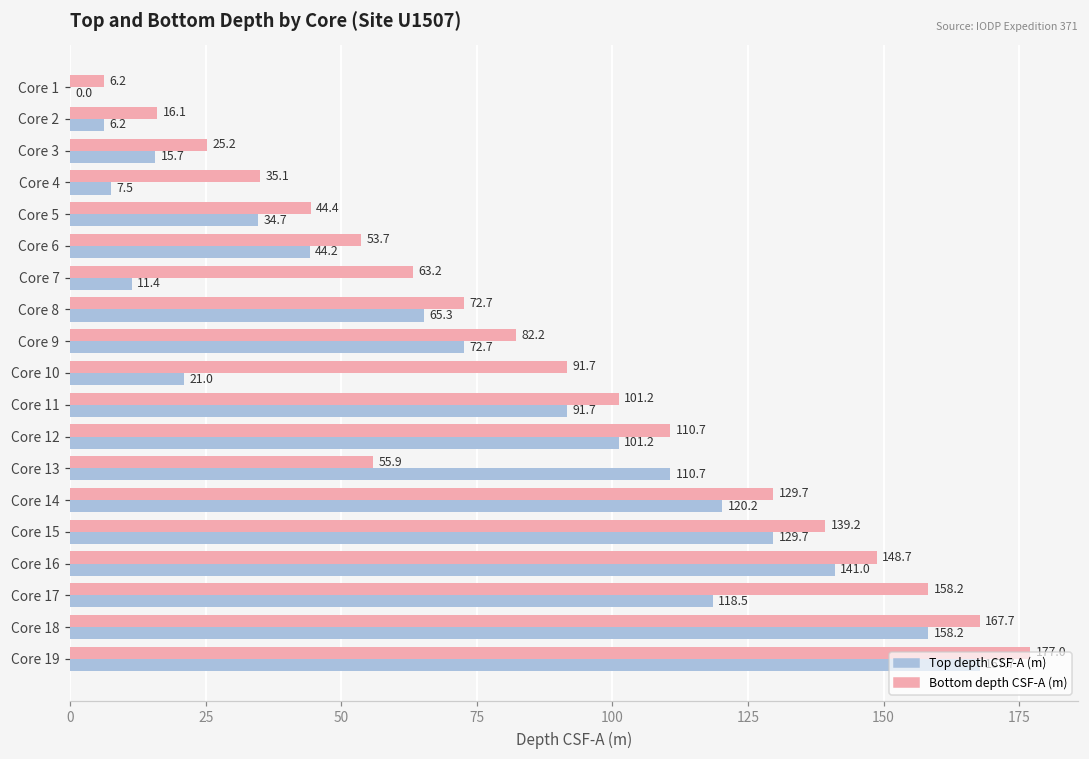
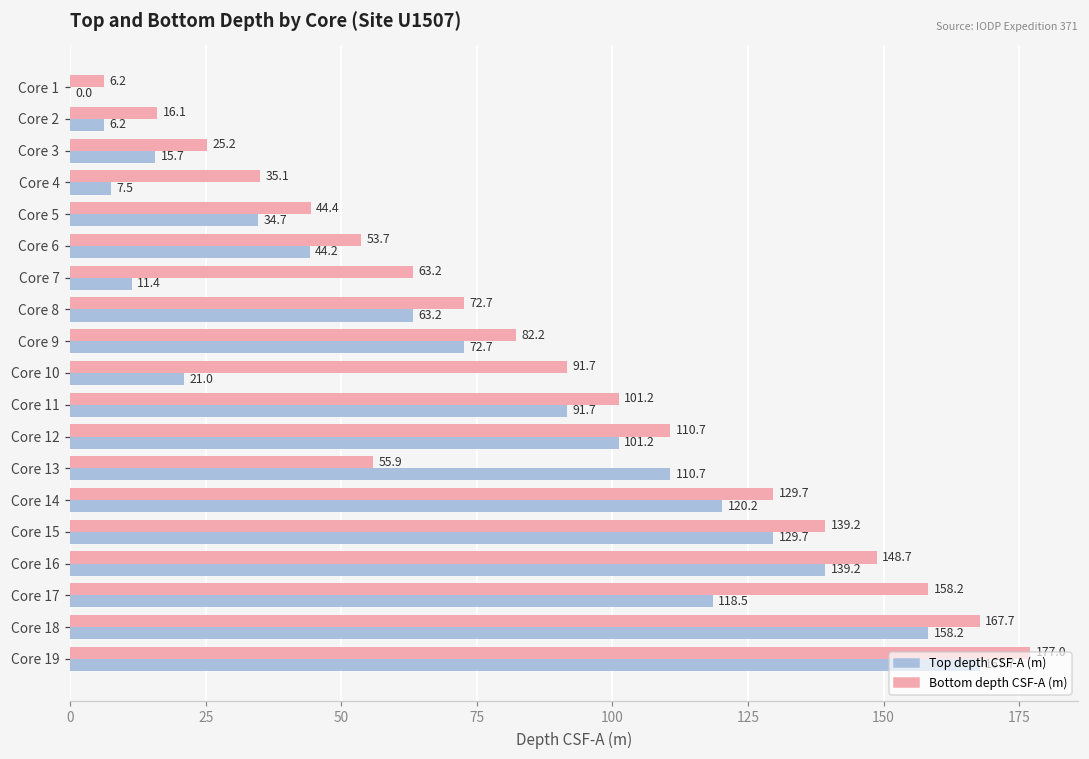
Top depth CSF-A (m), Core 8: 65.3 -> 63.2
Top depth CSF-A (m), Core 16: 141.0 -> 139.2
